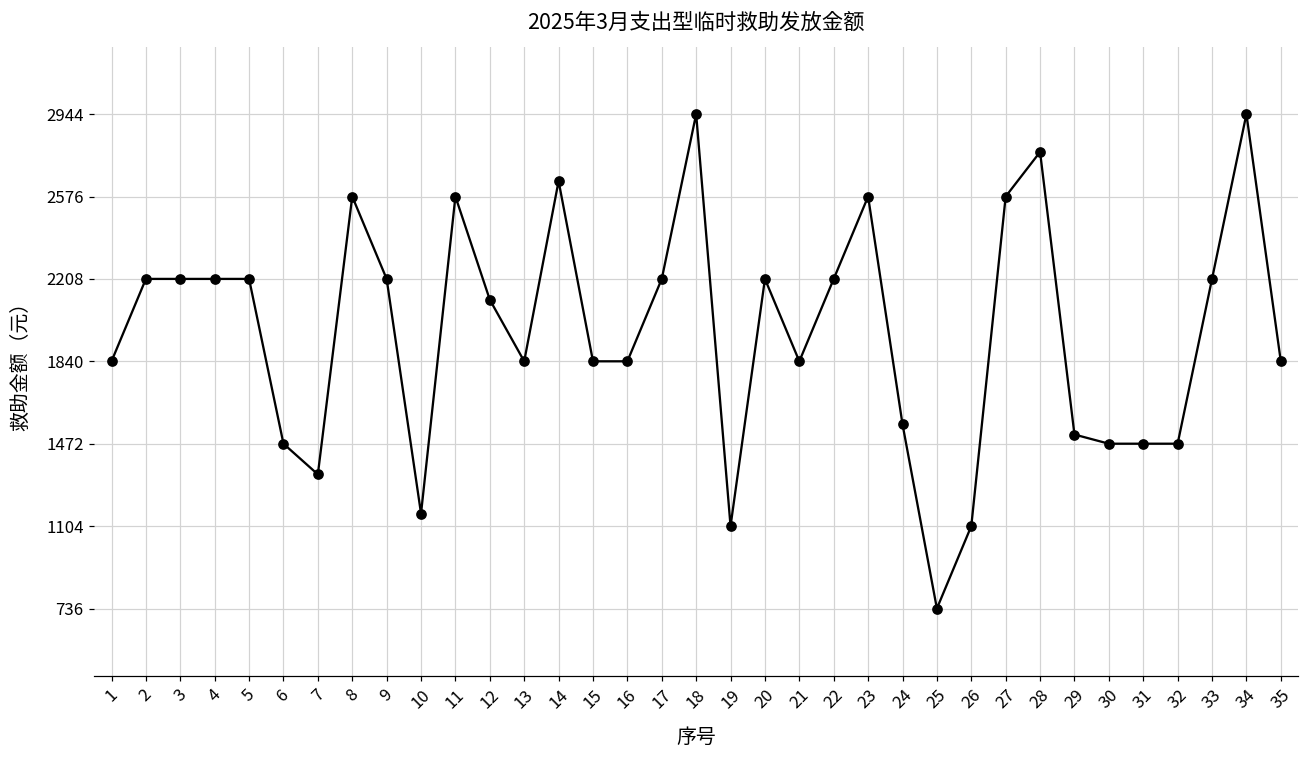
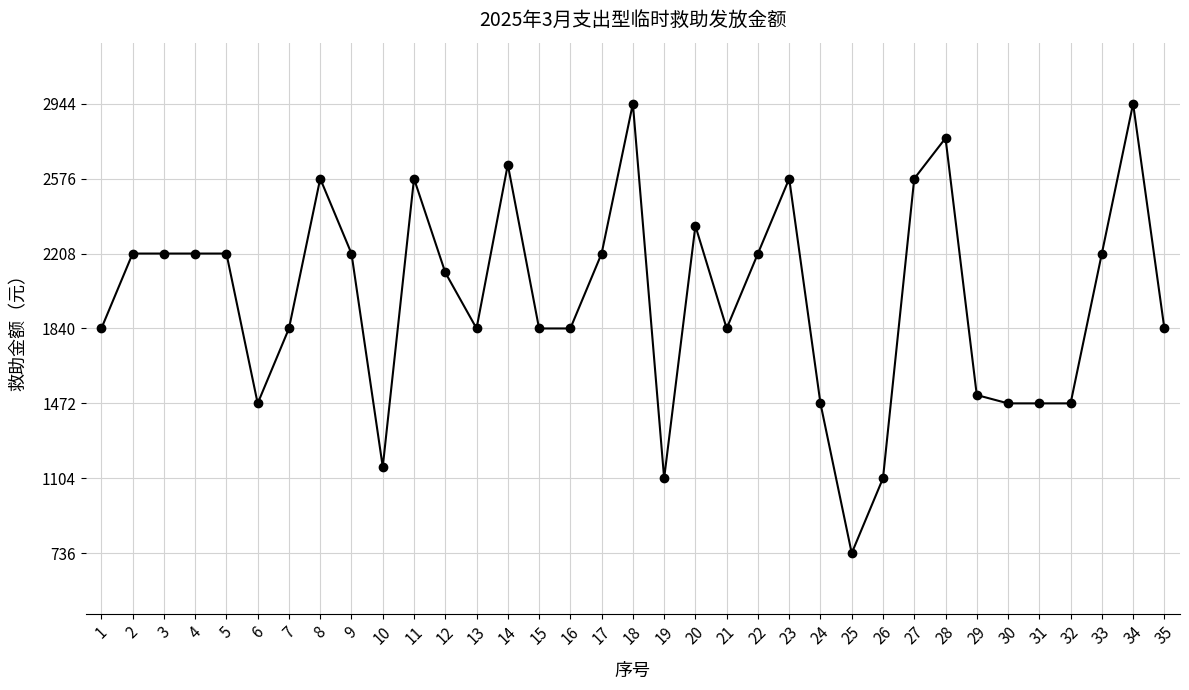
7: 1340 -> 1840
20: 2210 -> 2340
24: 1560 -> 1470
